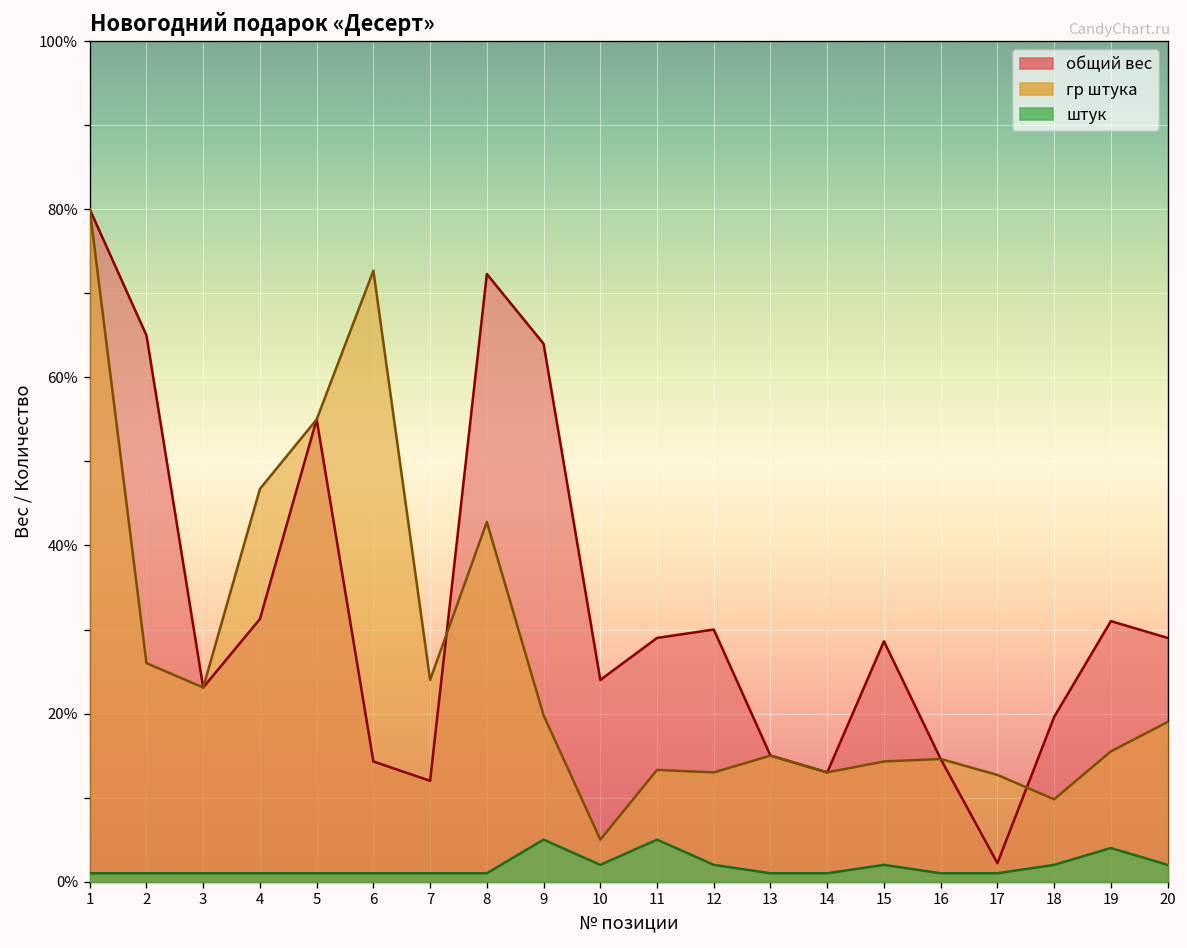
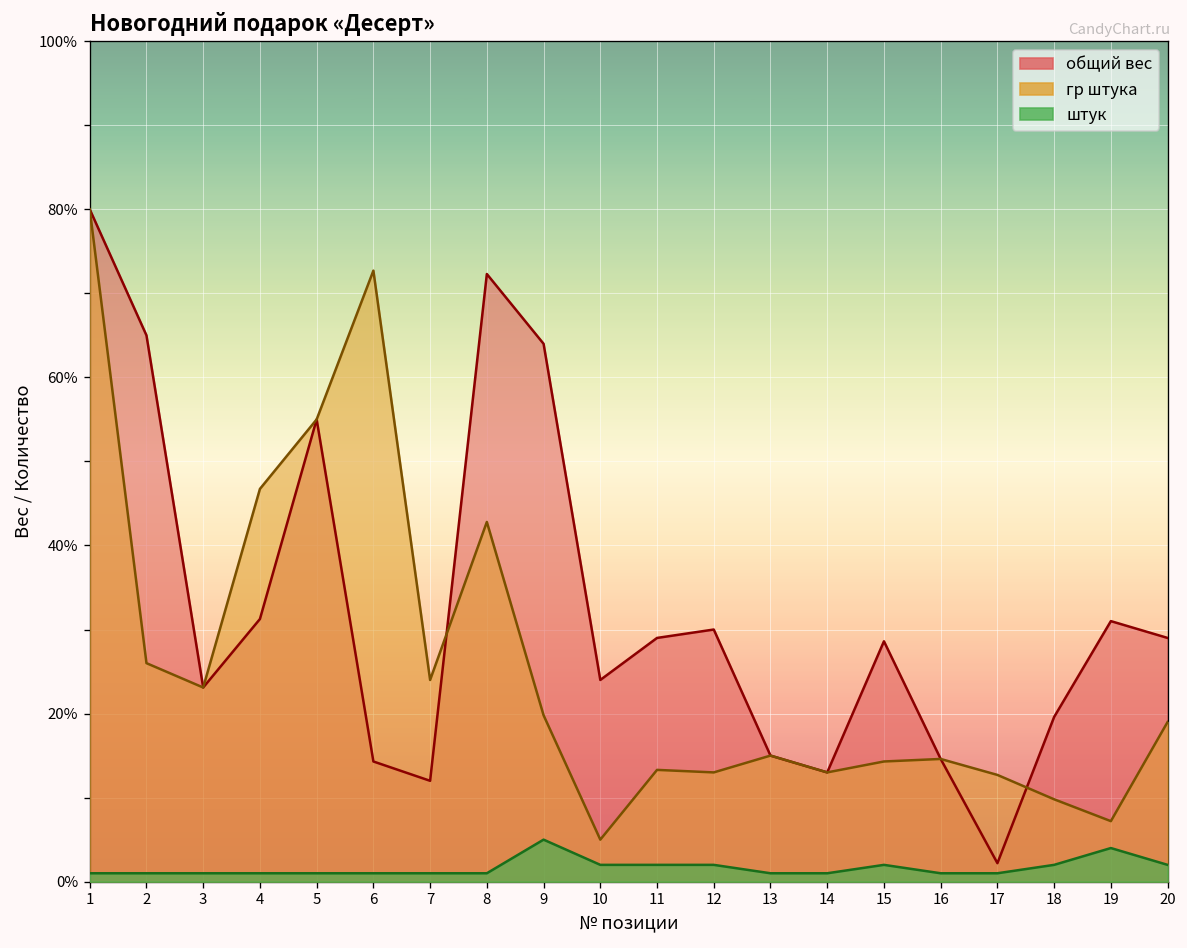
штук, 11: 5% -> 2%
гр штука, 19: 16% -> 7%
